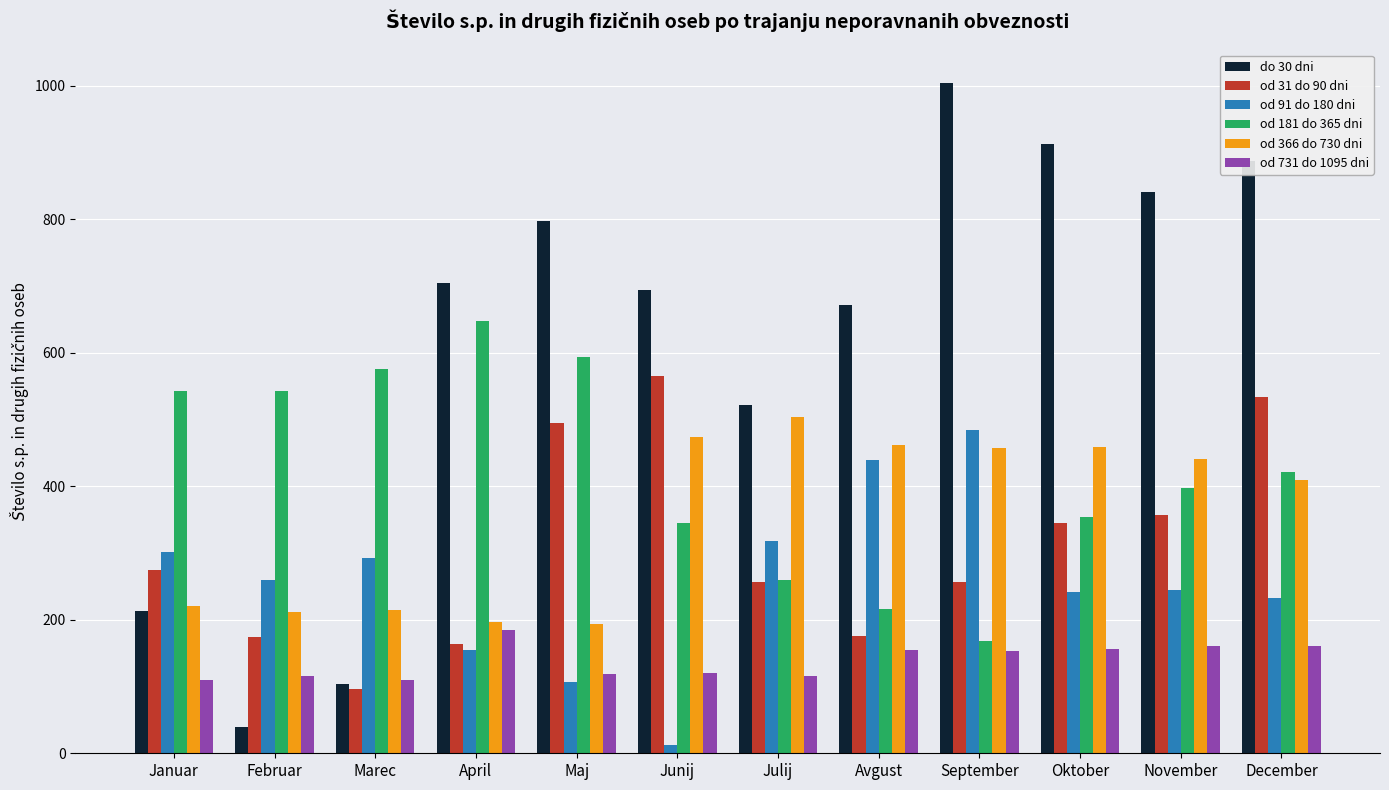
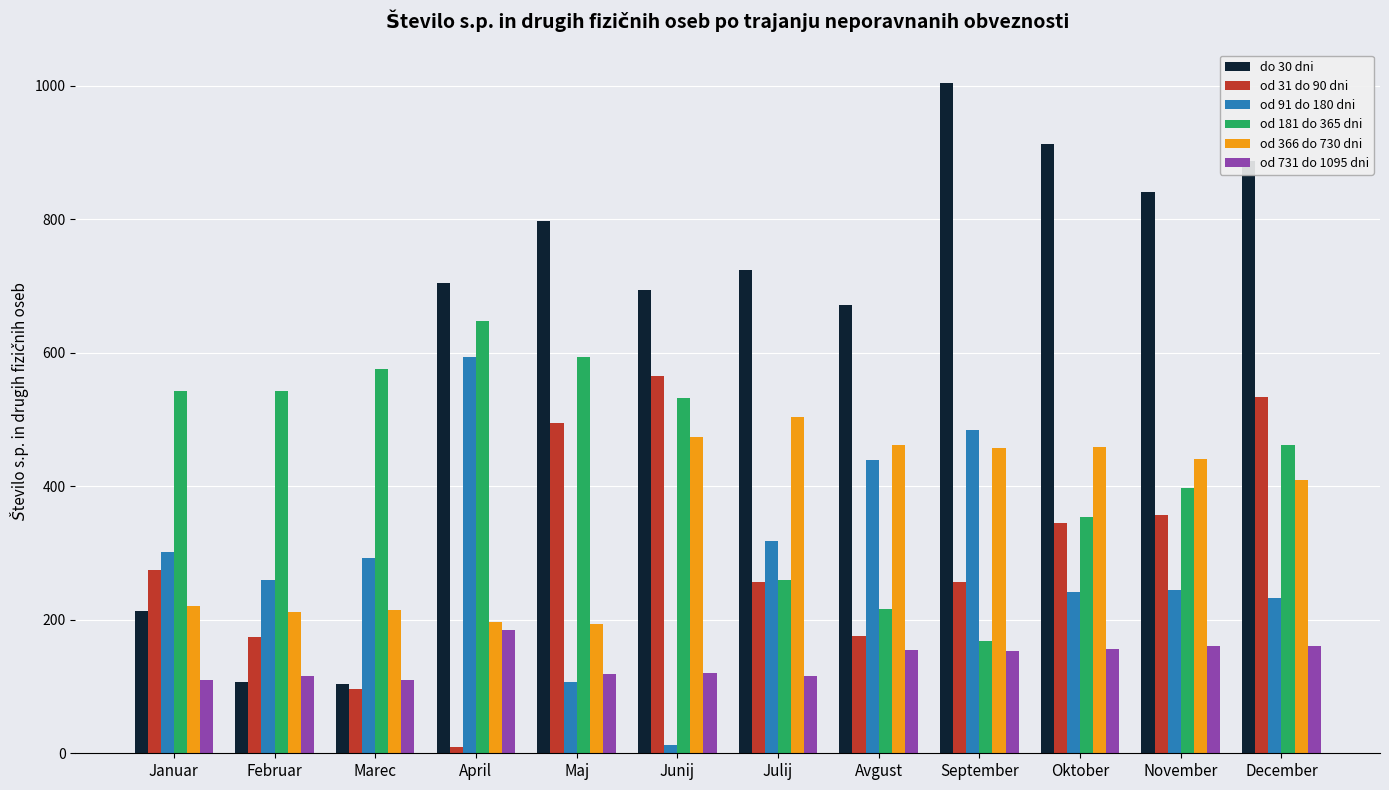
do 30 dni, Februar: 40 -> 110
od 31 do 90 dni, April: 160 -> 10
od 91 do 180 dni, April: 150 -> 590
od 181 do 365 dni, Junij: 350 -> 530
do 30 dni, Julij: 520 -> 720
od 181 do 365 dni, December: 420 -> 460
